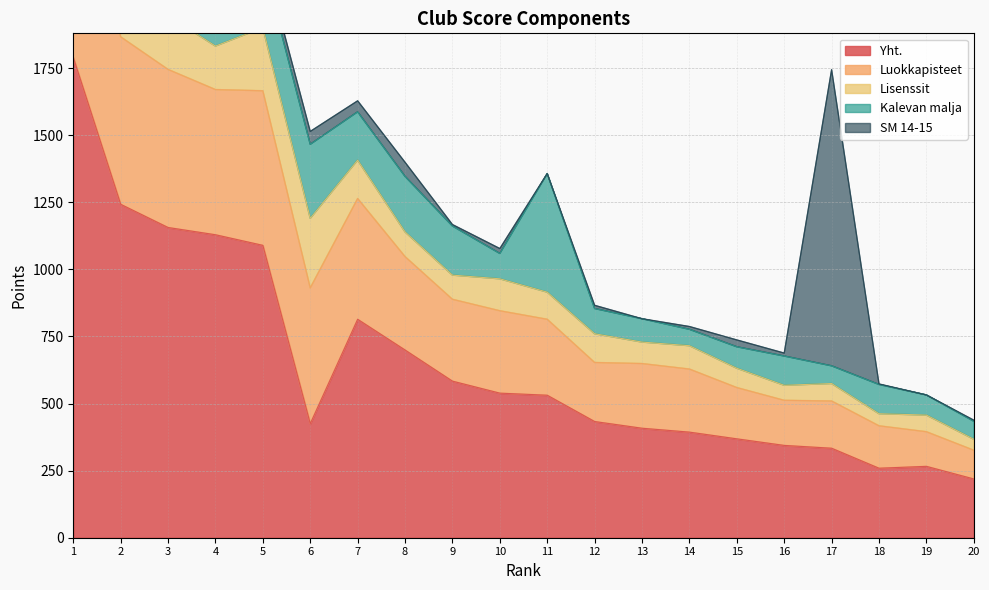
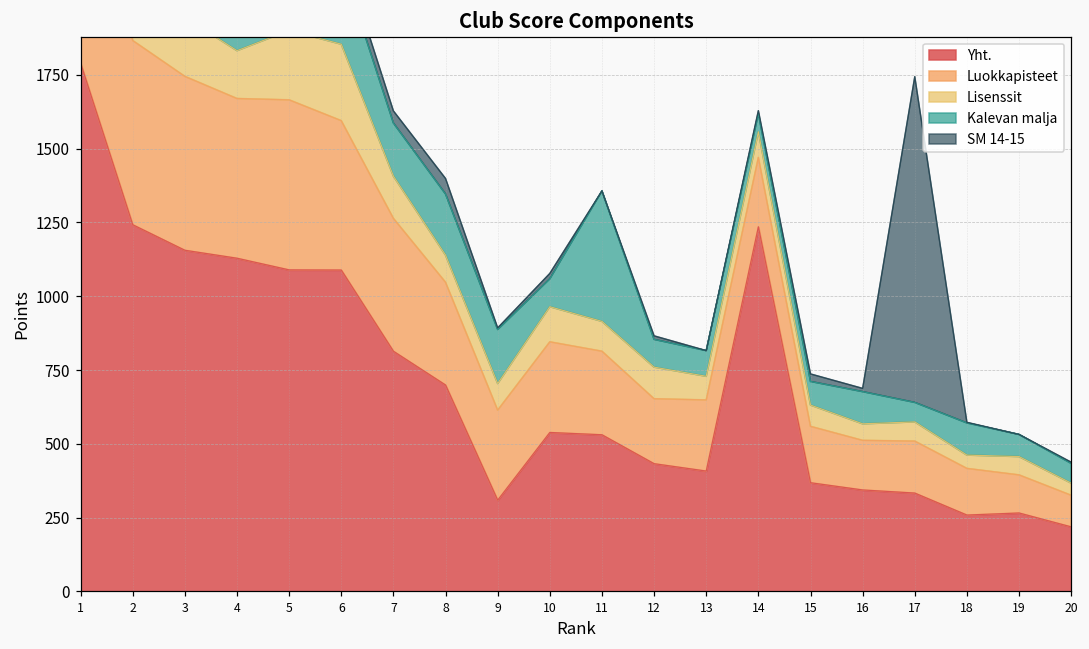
Yht., 6: 430 -> 1090
Yht., 9: 580 -> 310
Yht., 14: 390 -> 1240
